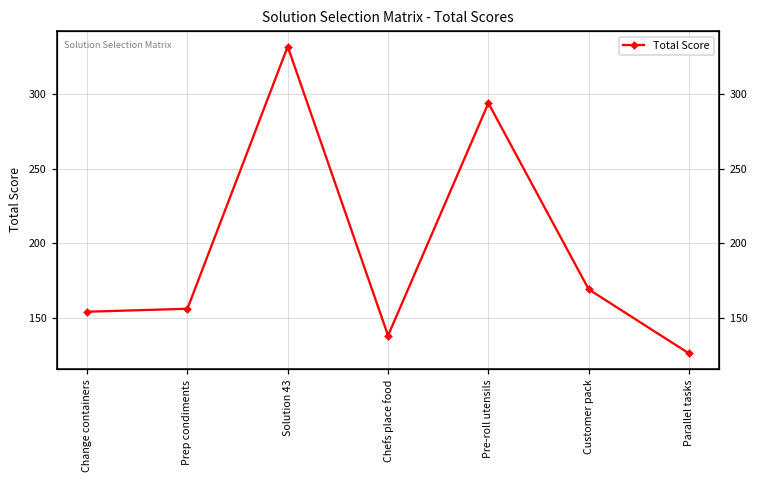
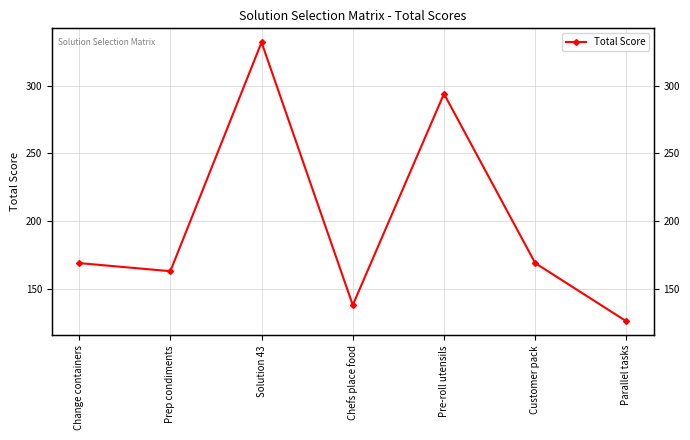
Change containers: 154 -> 169
Prep condiments: 156 -> 163
